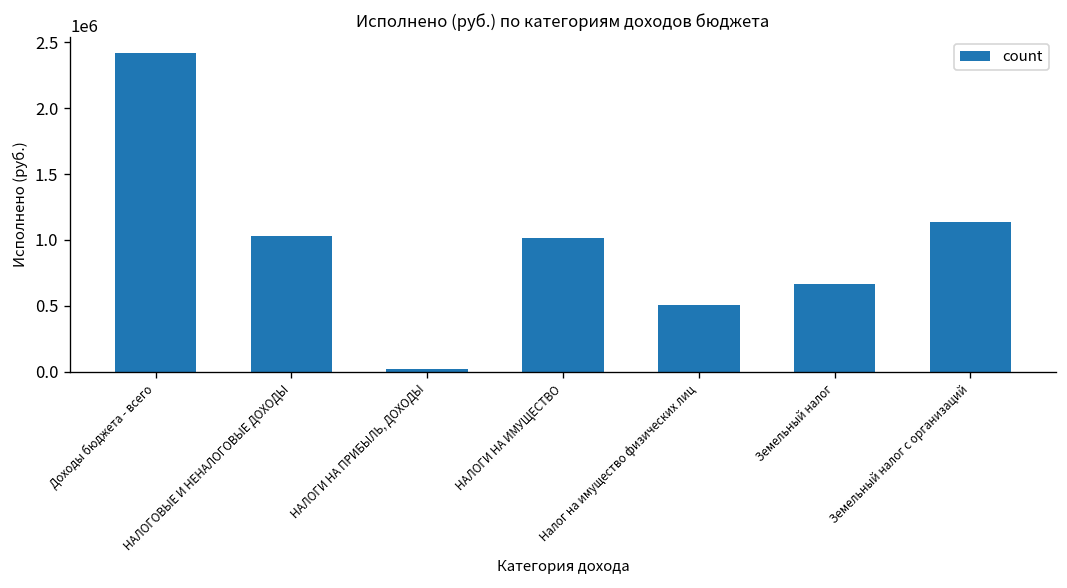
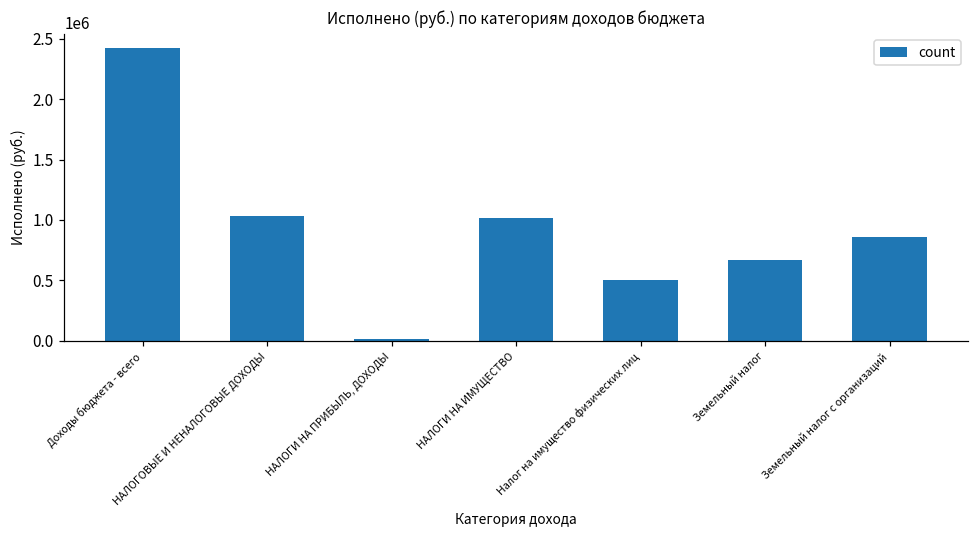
Земельный налог с организаций: 1130000 -> 860000
